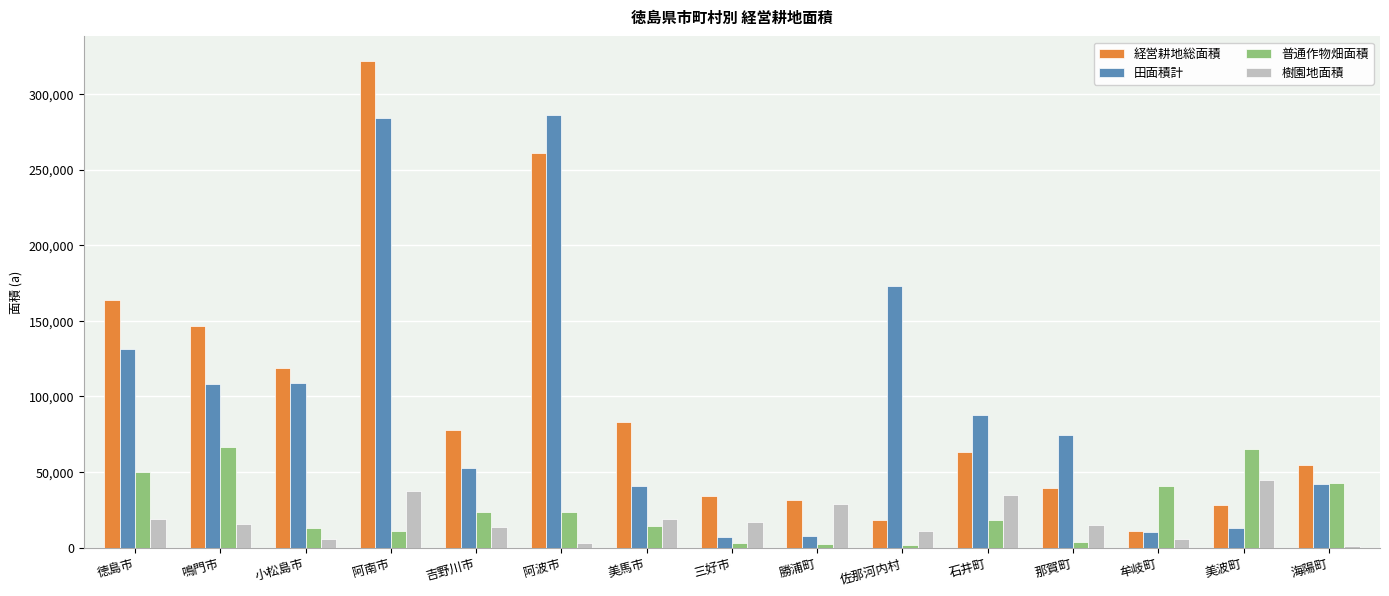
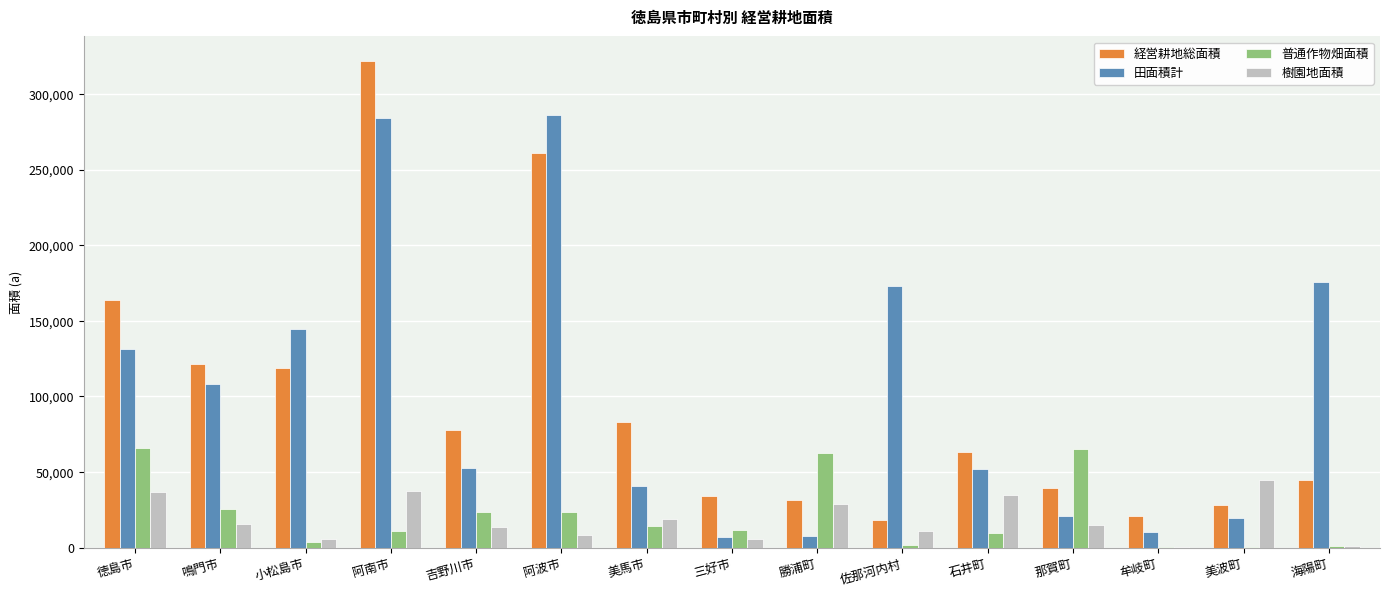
普通作物畑面積, 徳島市: 50,000 -> 66,000
樹園地面積, 徳島市: 19,000 -> 36,000
経営耕地総面積, 鳴門市: 147,000 -> 122,000
普通作物畑面積, 鳴門市: 66,000 -> 26,000
田面積計, 小松島市: 109,000 -> 145,000
普通作物畑面積, 小松島市: 13,000 -> 4,000
樹園地面積, 阿波市: 3,000 -> 8,000
普通作物畑面積, 三好市: 3,000 -> 12,000
樹園地面積, 三好市: 17,000 -> 6,000
普通作物畑面積, 勝浦町: 2,000 -> 63,000
田面積計, 石井町: 87,000 -> 52,000
普通作物畑面積, 石井町: 18,000 -> 10,000
田面積計, 那賀町: 74,000 -> 21,000
普通作物畑面積, 那賀町: 3,000 -> 65,000
経営耕地総面積, 牟岐町: 11,000 -> 21,000
普通作物畑面積, 牟岐町: 41,000 -> 0
樹園地面積, 牟岐町: 6,000 -> 0
田面積計, 美波町: 13,000 -> 20,000
普通作物畑面積, 美波町: 65,000 -> 1,000
経営耕地総面積, 海陽町: 55,000 -> 45,000
田面積計, 海陽町: 42,000 -> 176,000
普通作物畑面積, 海陽町: 43,000 -> 1,000
